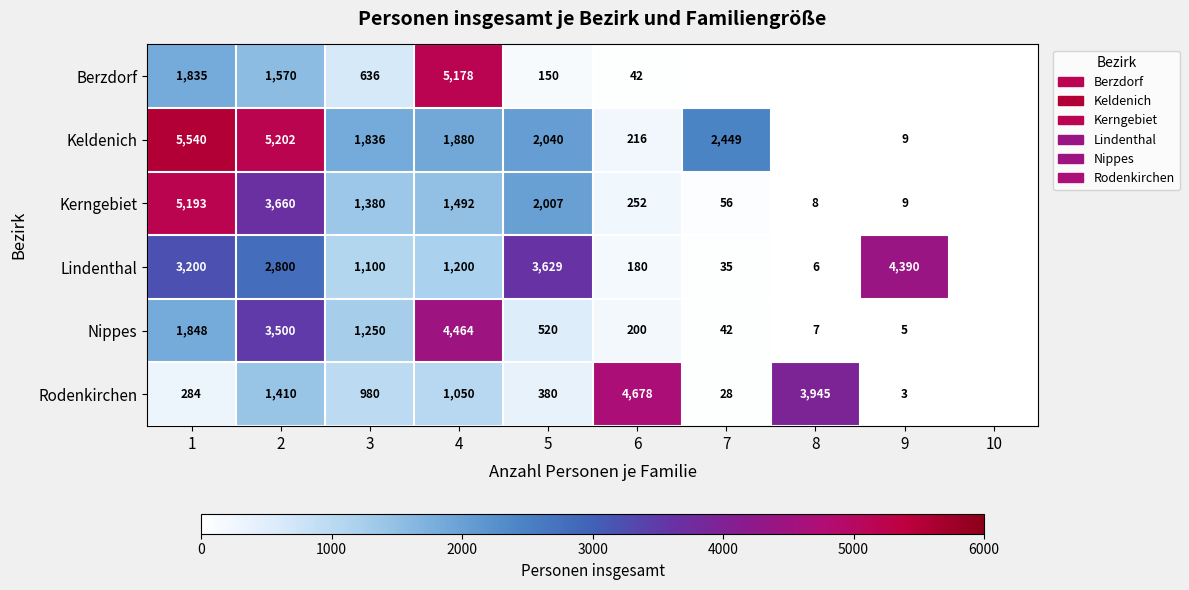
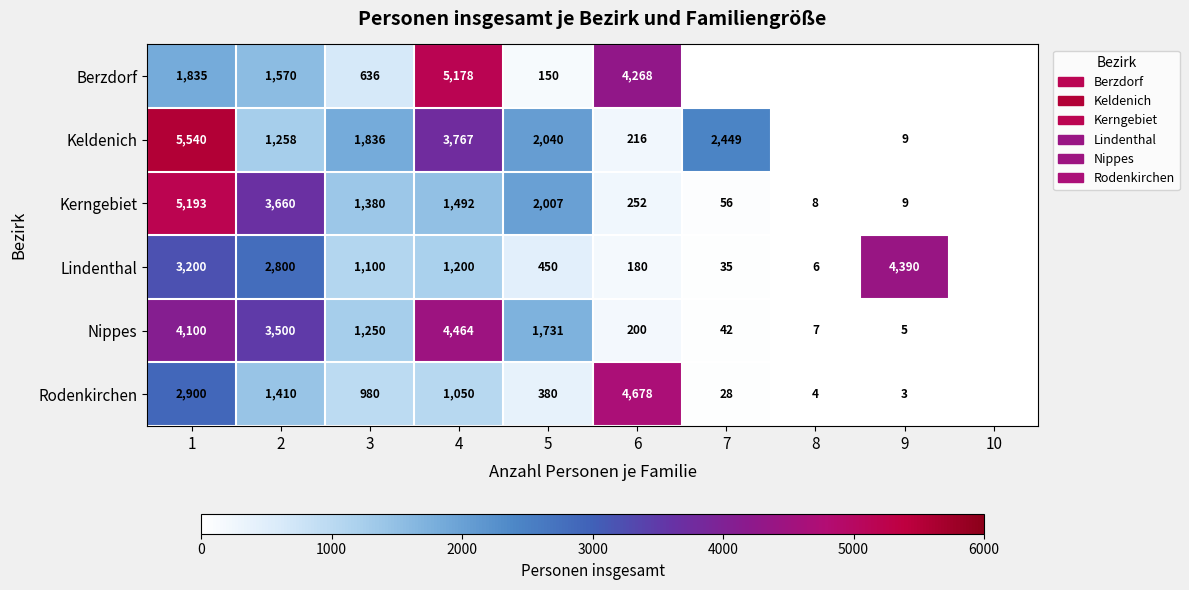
Berzdorf, 6: 42 -> 4,268
Keldenich, 2: 5,202 -> 1,258
Keldenich, 4: 1,880 -> 3,767
Lindenthal, 5: 3,629 -> 450
Nippes, 1: 1,848 -> 4,100
Nippes, 5: 520 -> 1,731
Rodenkirchen, 1: 284 -> 2,900
Rodenkirchen, 8: 3,945 -> 4
